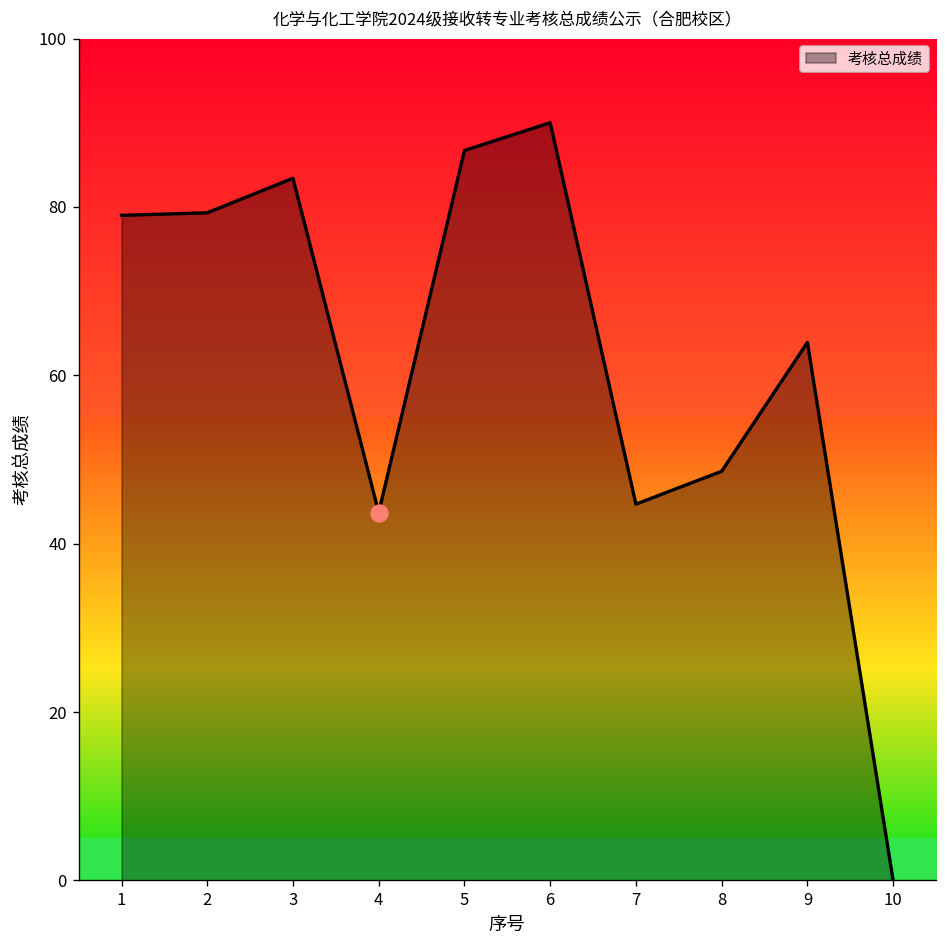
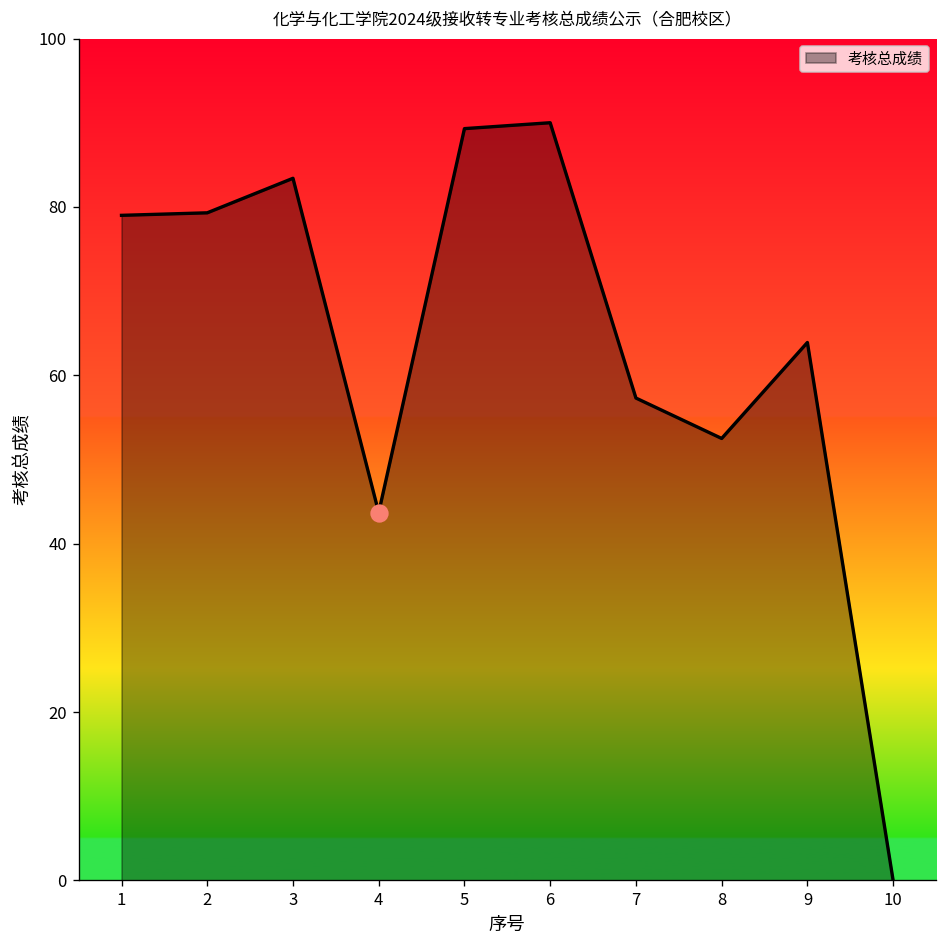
考核总成绩, 5: 87 -> 89
考核总成绩, 7: 45 -> 57
考核总成绩, 8: 49 -> 53
